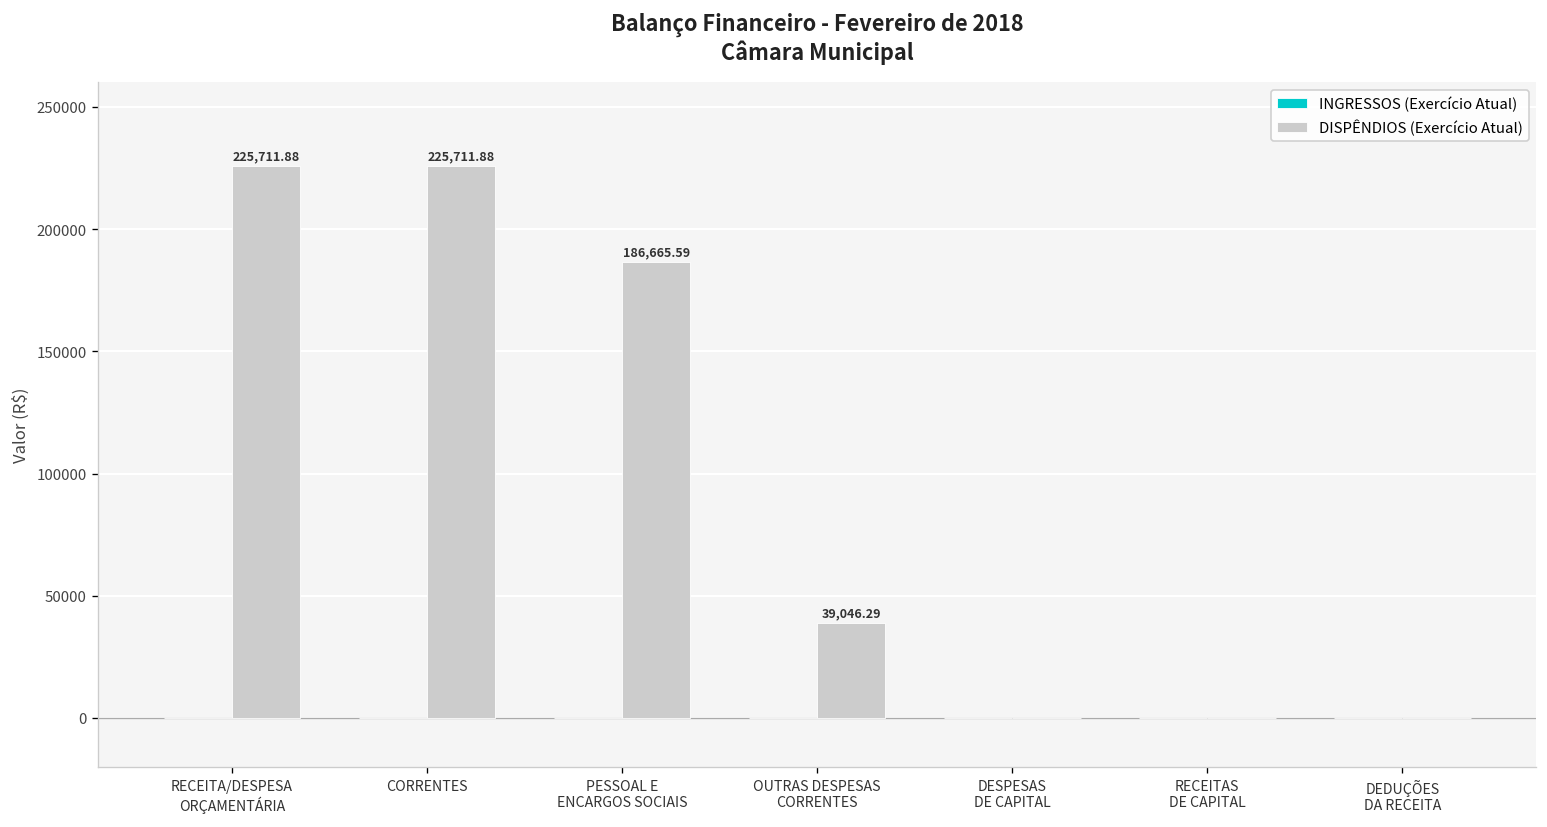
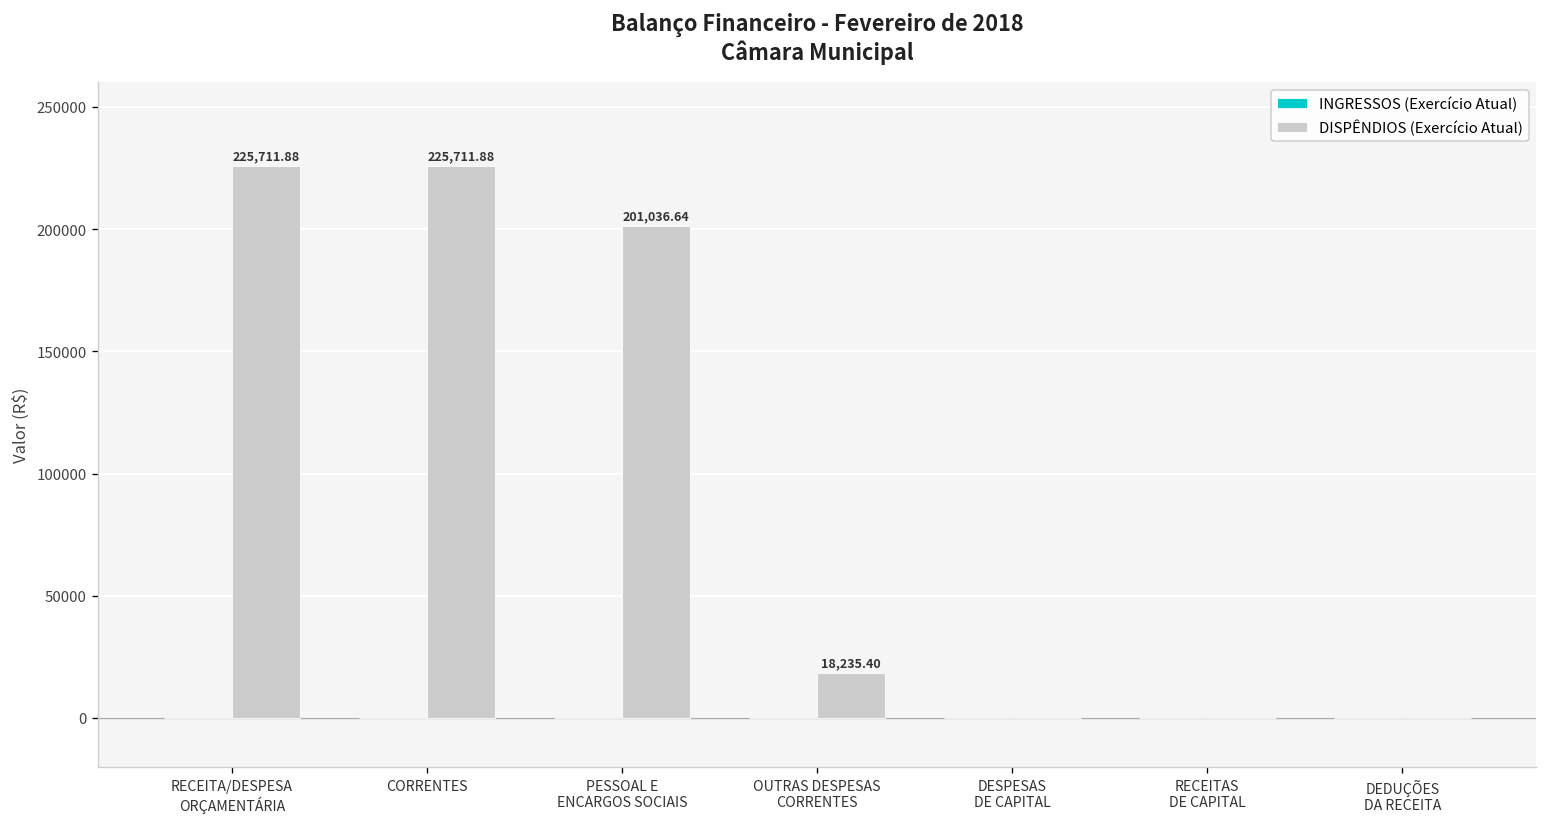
DISPÊNDIOS (Exercício Atual), PESSOAL E ENCARGOS SOCIAIS: 186,665.59 -> 201,036.64
DISPÊNDIOS (Exercício Atual), OUTRAS DESPESAS CORRENTES: 39,046.29 -> 18,235.40
